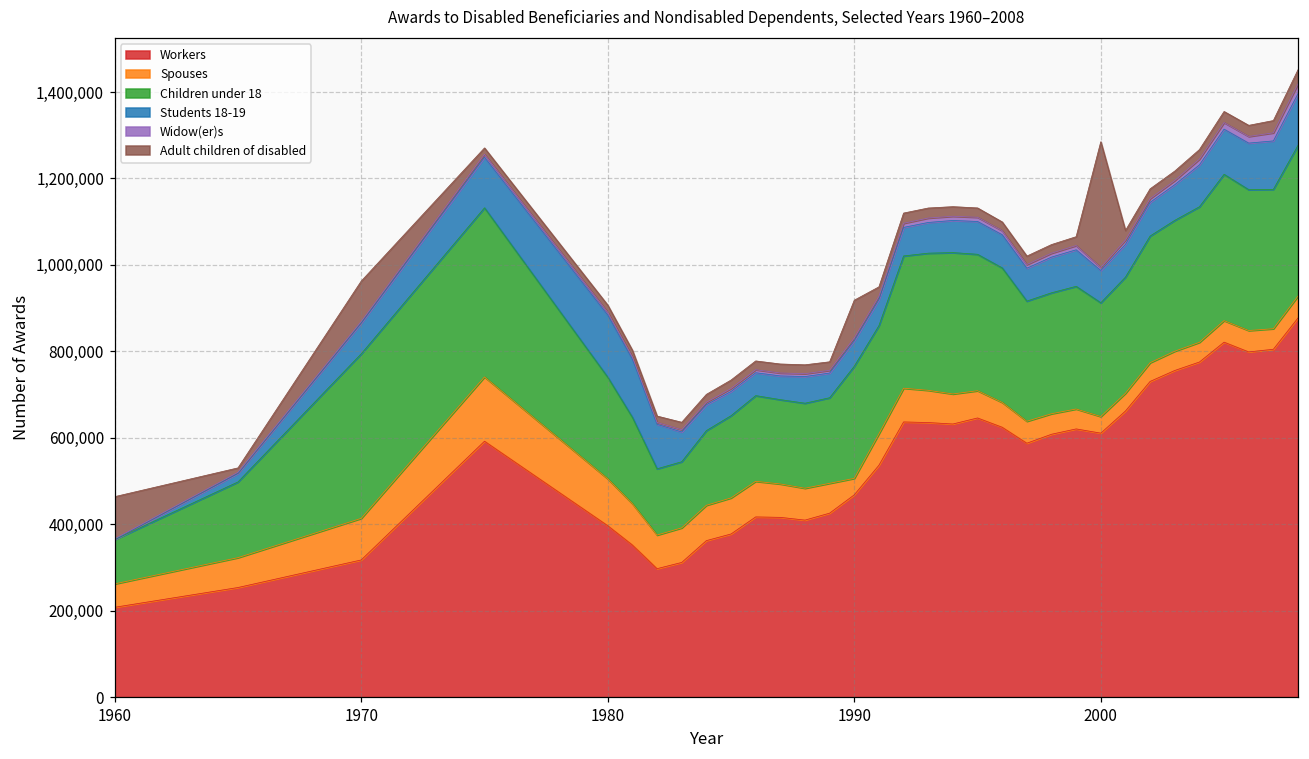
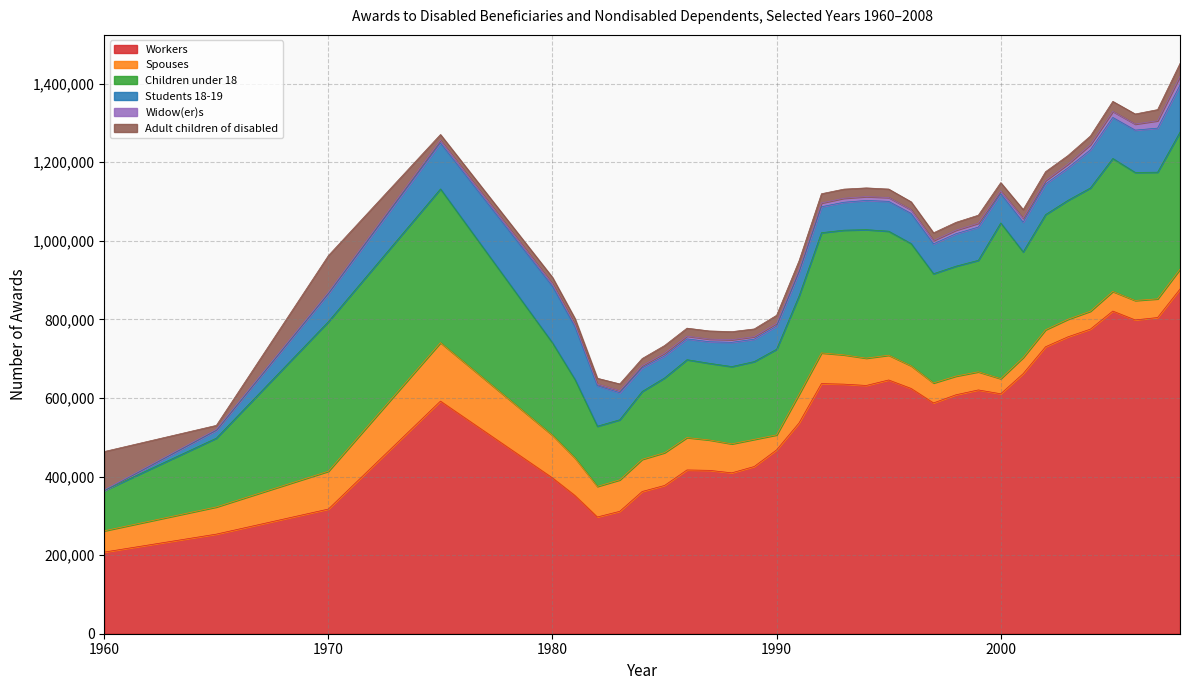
Children under 18, 1990: 260,000 -> 220,000
Adult children of disabled, 1990: 90,000 -> 20,000
Children under 18, 2000: 260,000 -> 400,000
Adult children of disabled, 2000: 290,000 -> 20,000
